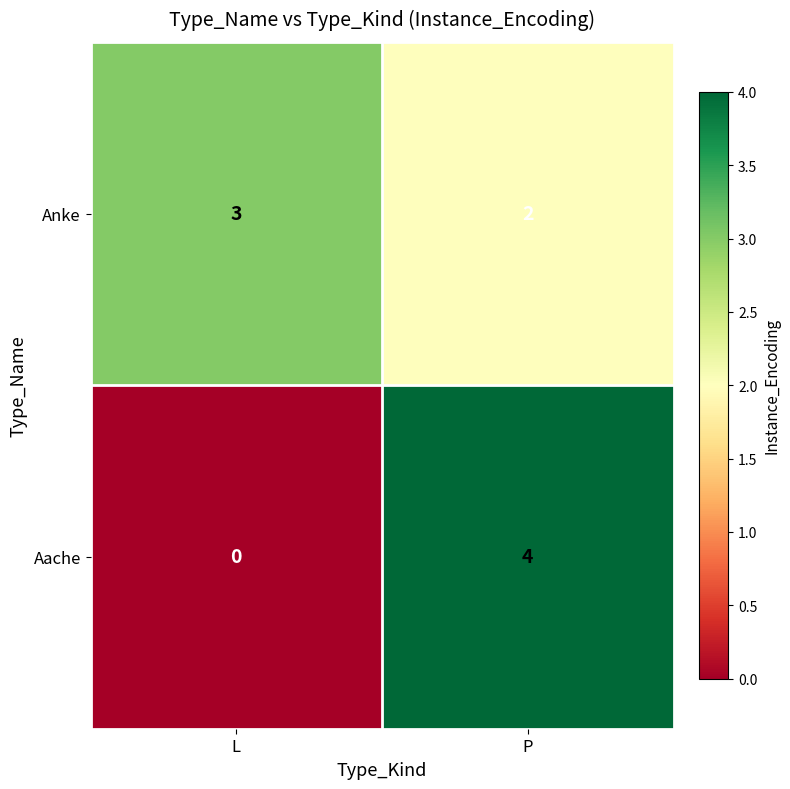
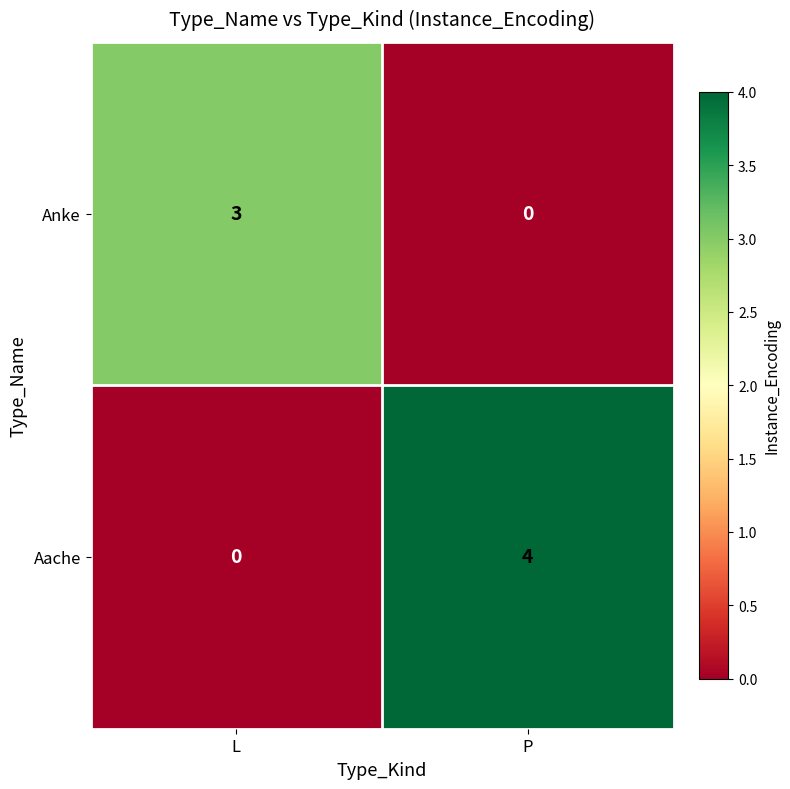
Anke, P: 2 -> 0
